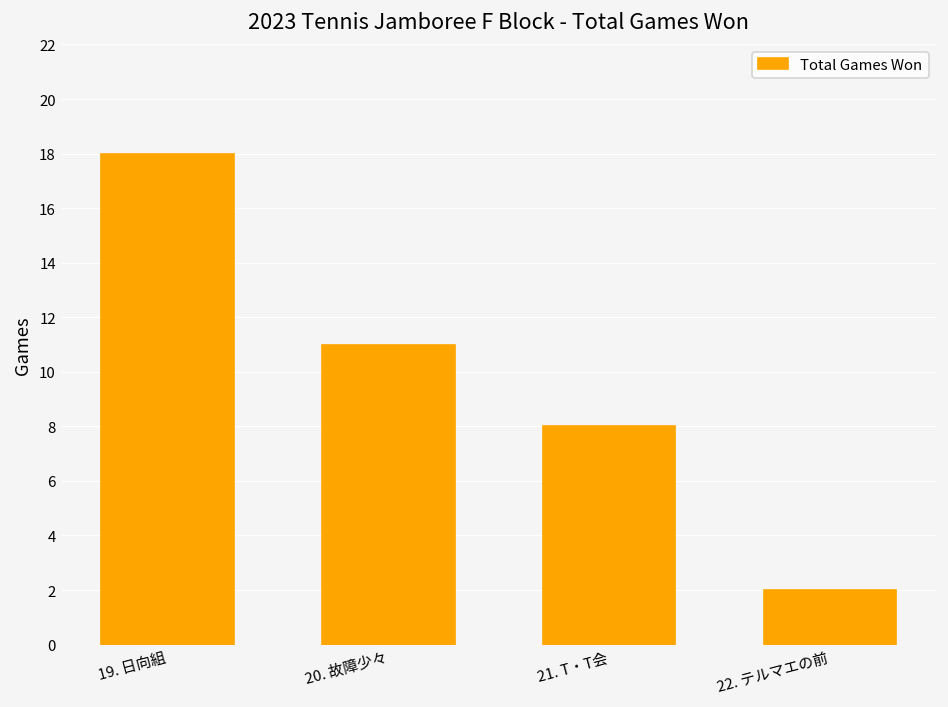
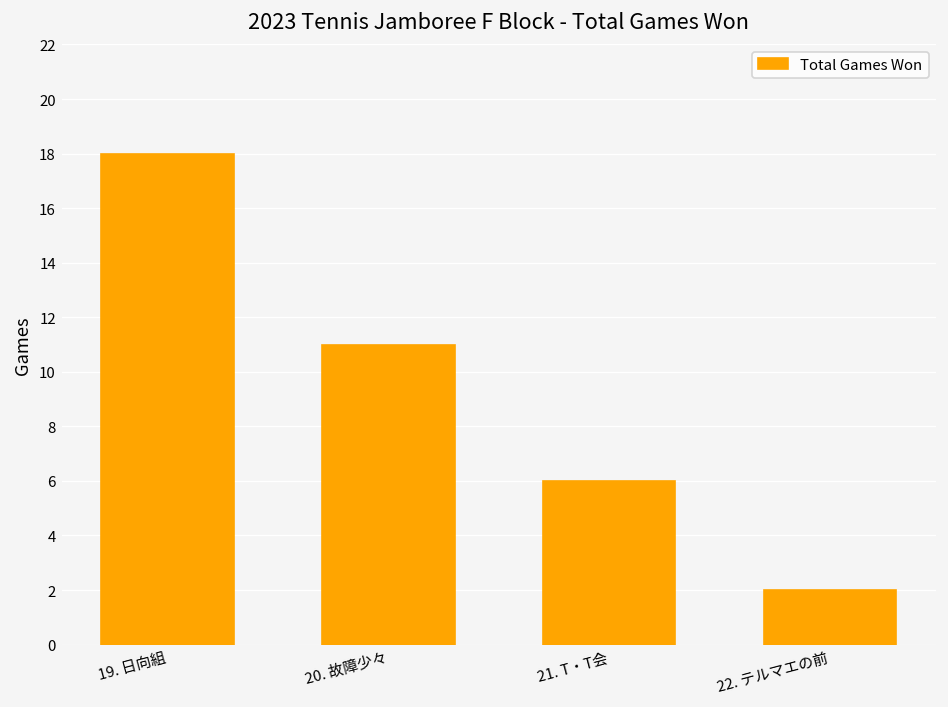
21. T・T会: 8 -> 6
